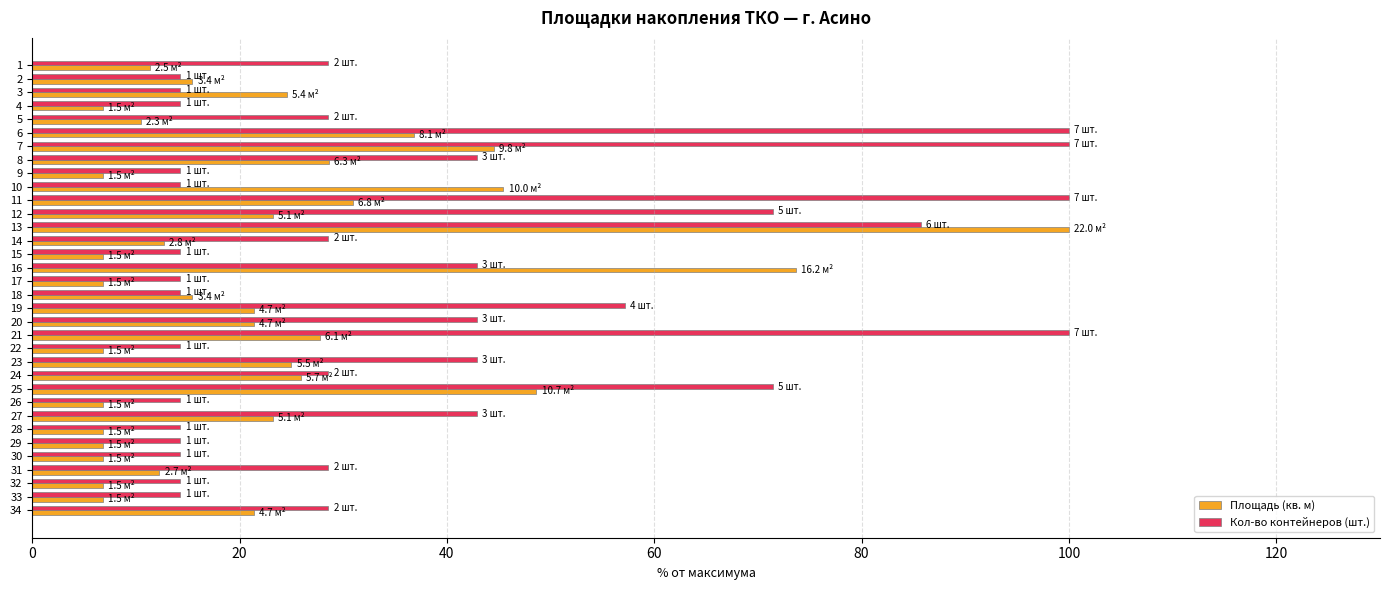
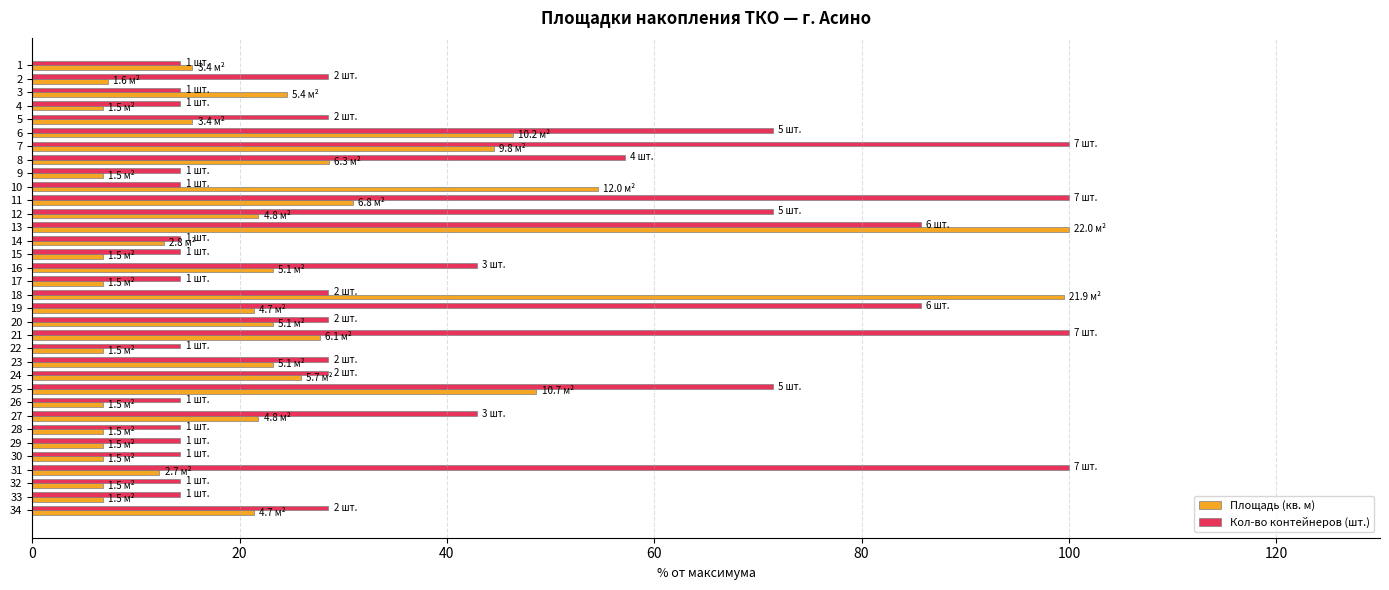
Кол-во контейнеров (шт.), 1: 2 -> 1
Площадь (кв. м), 1: 2.5 -> 3.4
Кол-во контейнеров (шт.), 2: 1 -> 2
Площадь (кв. м), 2: 3.4 -> 1.6
Площадь (кв. м), 5: 2.3 -> 3.4
Кол-во контейнеров (шт.), 6: 7 -> 5
Площадь (кв. м), 6: 8.1 -> 10.2
Кол-во контейнеров (шт.), 8: 3 -> 4
Площадь (кв. м), 10: 10.0 -> 12.0
Площадь (кв. м), 12: 5.1 -> 4.8
Кол-во контейнеров (шт.), 14: 2 -> 1
Площадь (кв. м), 16: 16.2 -> 5.1
Кол-во контейнеров (шт.), 18: 1 -> 2
Площадь (кв. м), 18: 3.4 -> 21.9
Кол-во контейнеров (шт.), 19: 4 -> 6
Кол-во контейнеров (шт.), 20: 3 -> 2
Площадь (кв. м), 20: 4.7 -> 5.1
Кол-во контейнеров (шт.), 23: 3 -> 2
Площадь (кв. м), 23: 5.5 -> 5.1
Площадь (кв. м), 27: 5.1 -> 4.8
Кол-во контейнеров (шт.), 31: 2 -> 7
